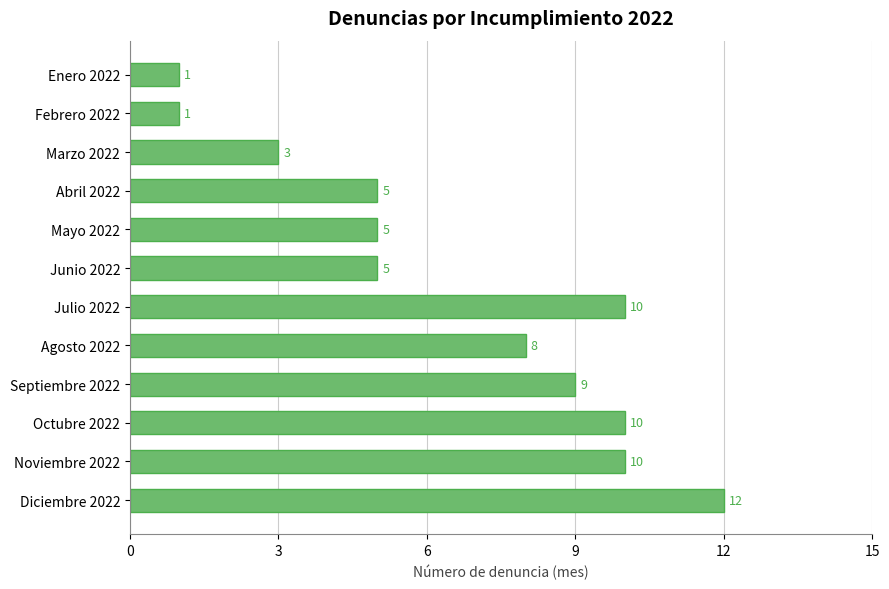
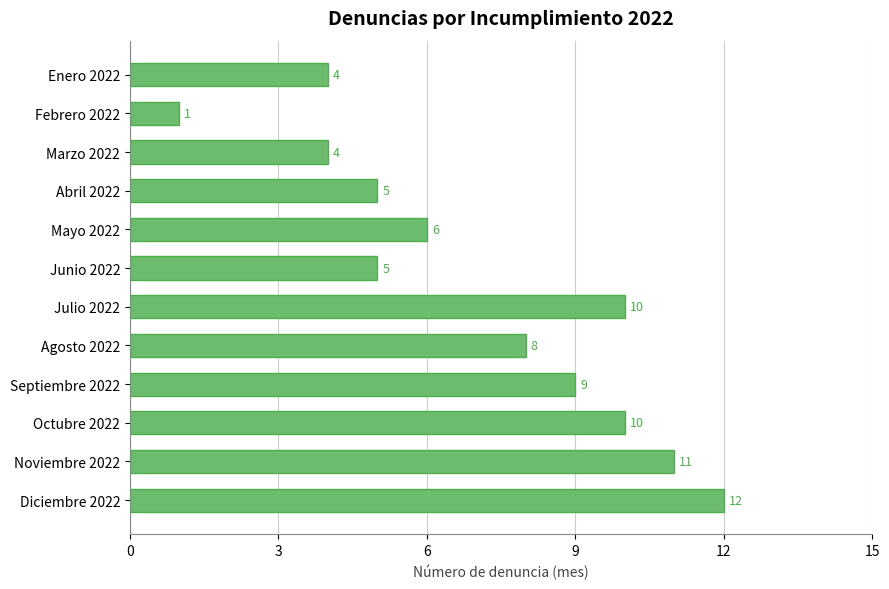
Enero 2022: 1 -> 4
Marzo 2022: 3 -> 4
Mayo 2022: 5 -> 6
Noviembre 2022: 10 -> 11
